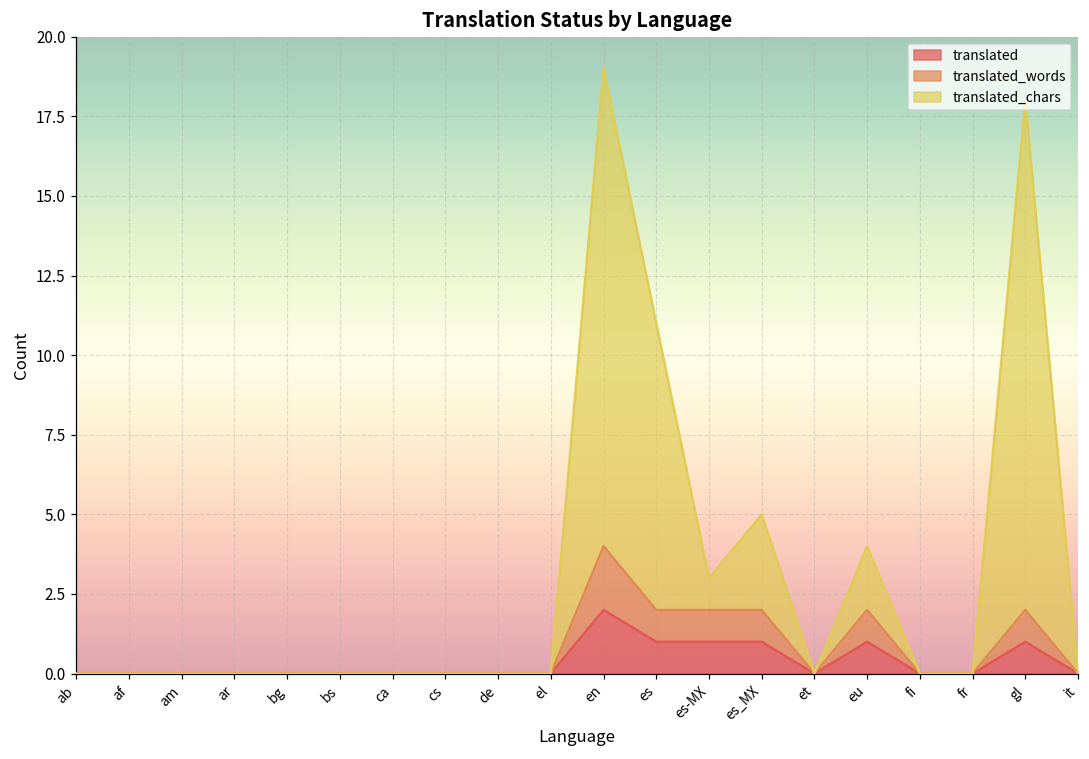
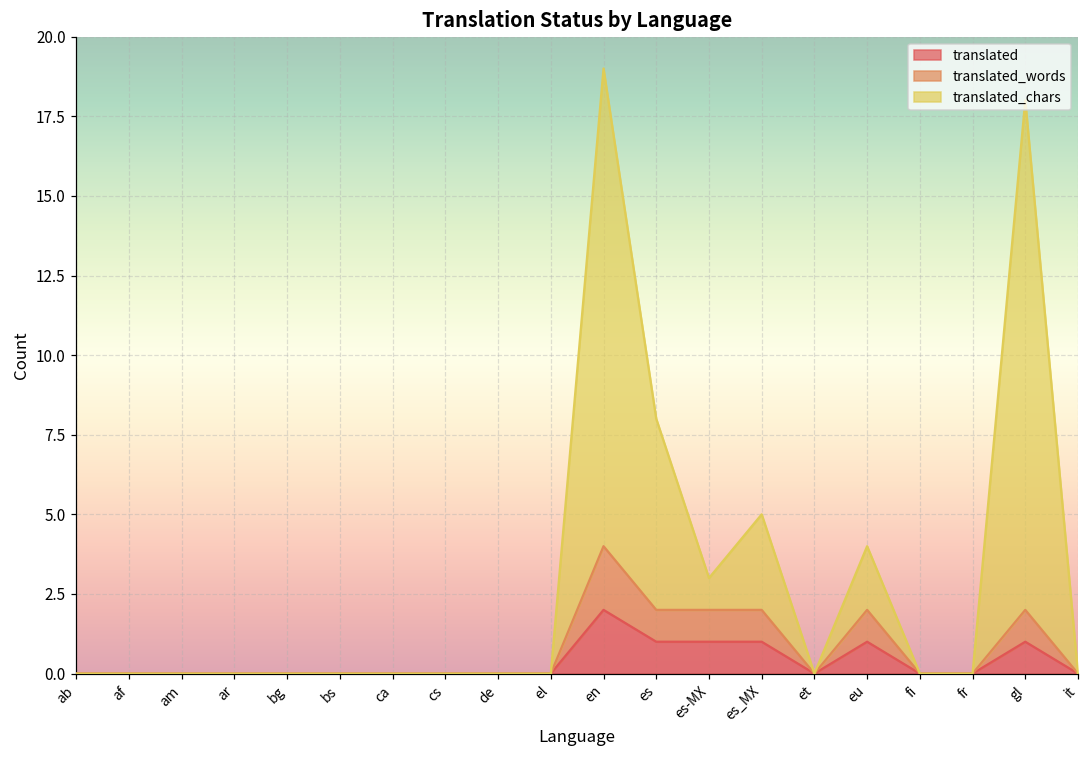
translated_chars, es: 9 -> 6
